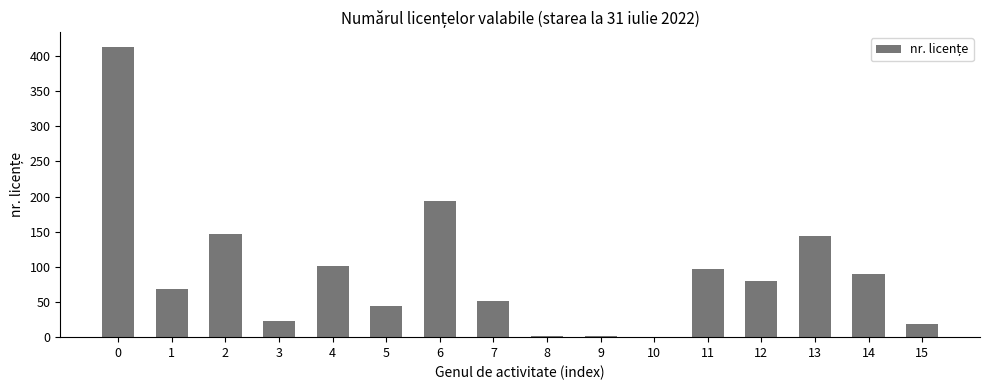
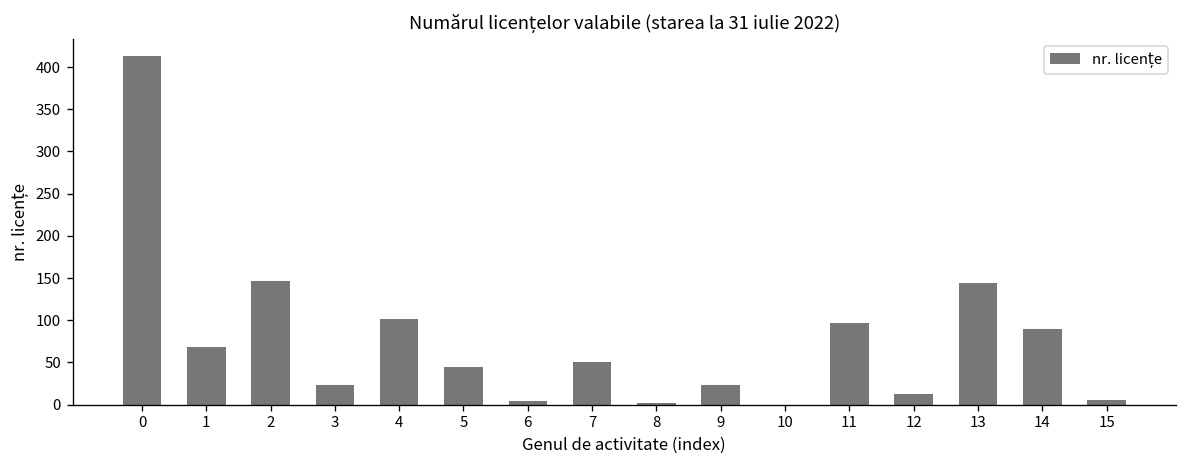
6: 190 -> 0
9: 0 -> 20
12: 80 -> 10
15: 20 -> 10
